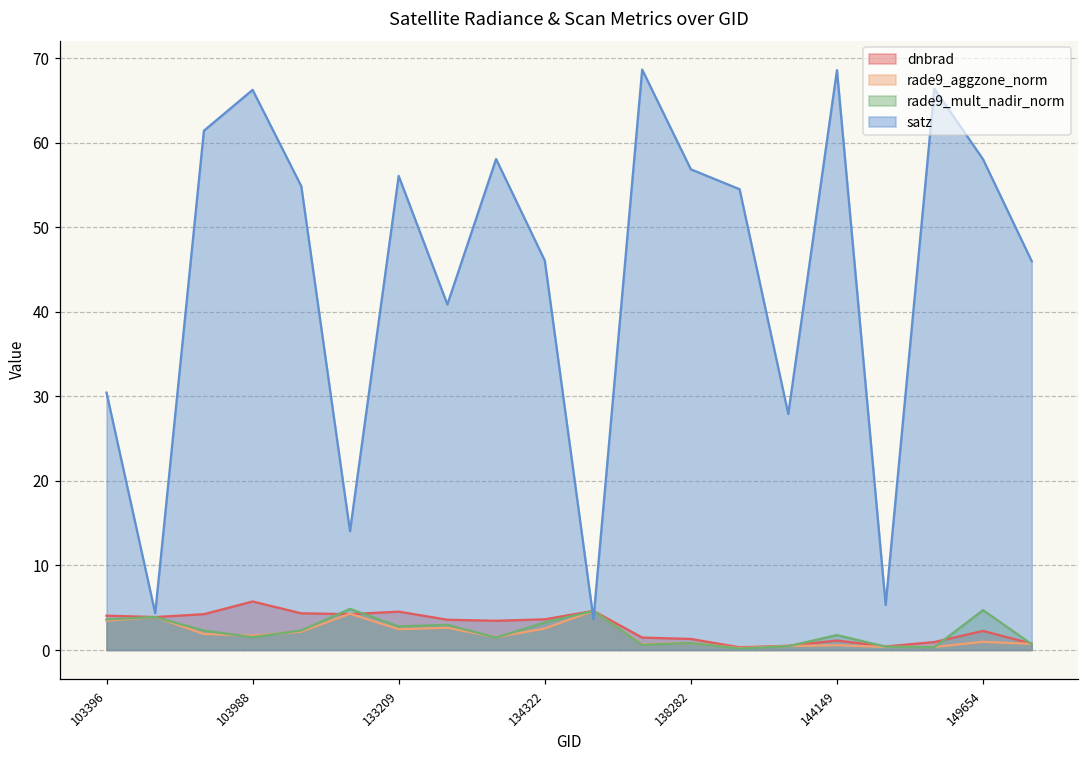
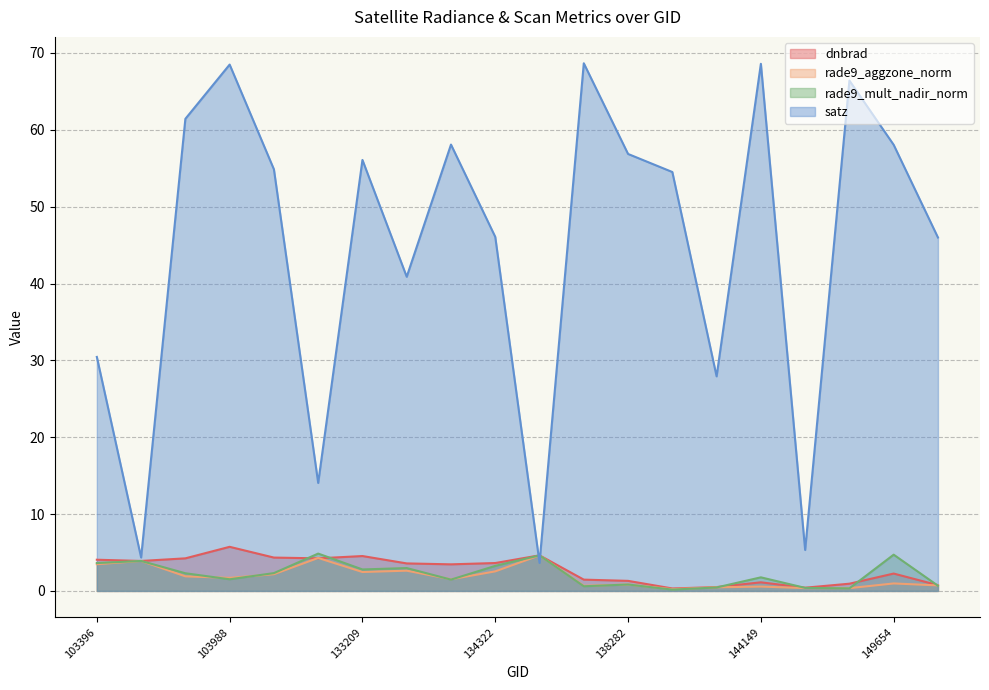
satz, 103988: 66 -> 68
